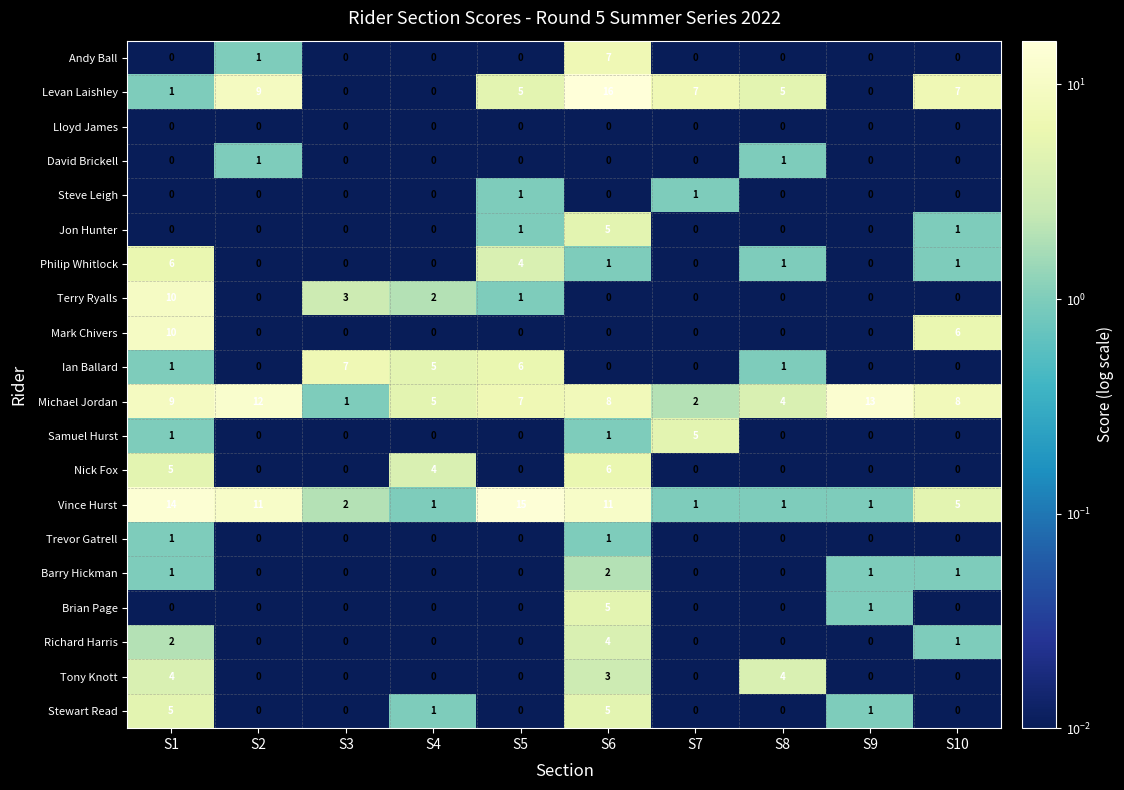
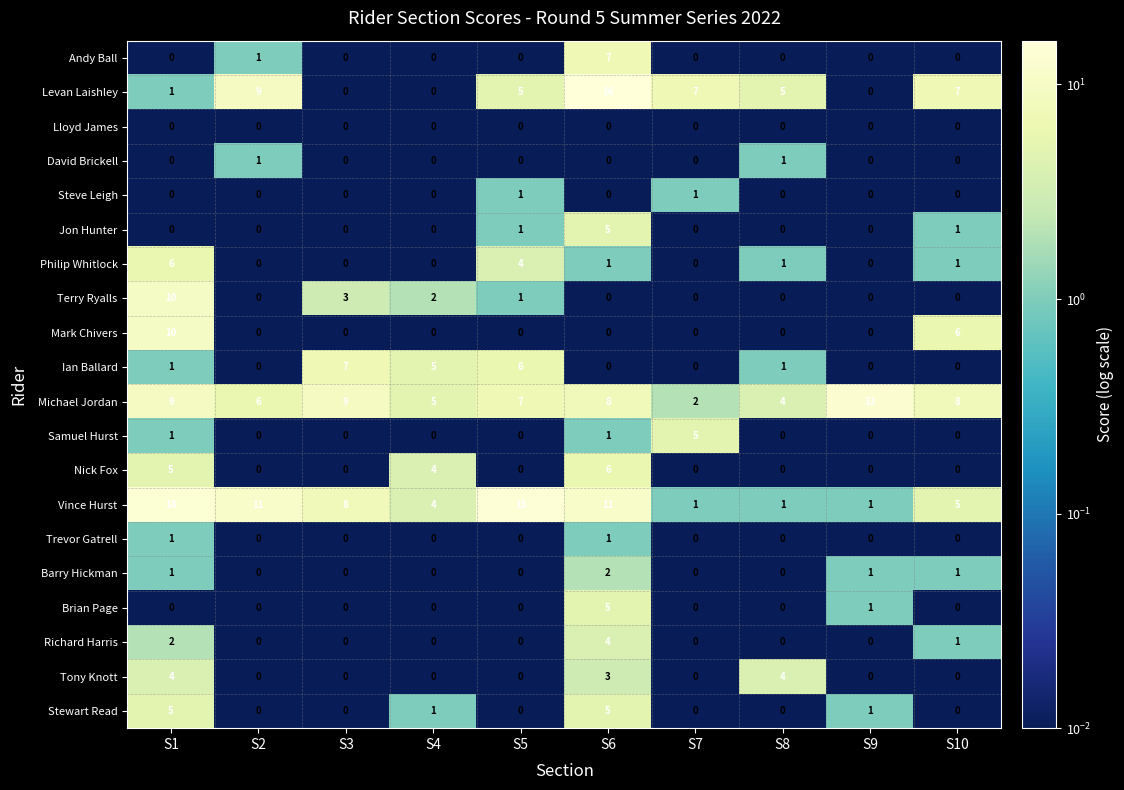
Michael Jordan, S2: 12 -> 6
Michael Jordan, S3: 1 -> 9
Vince Hurst, S3: 2 -> 8
Vince Hurst, S4: 1 -> 4
